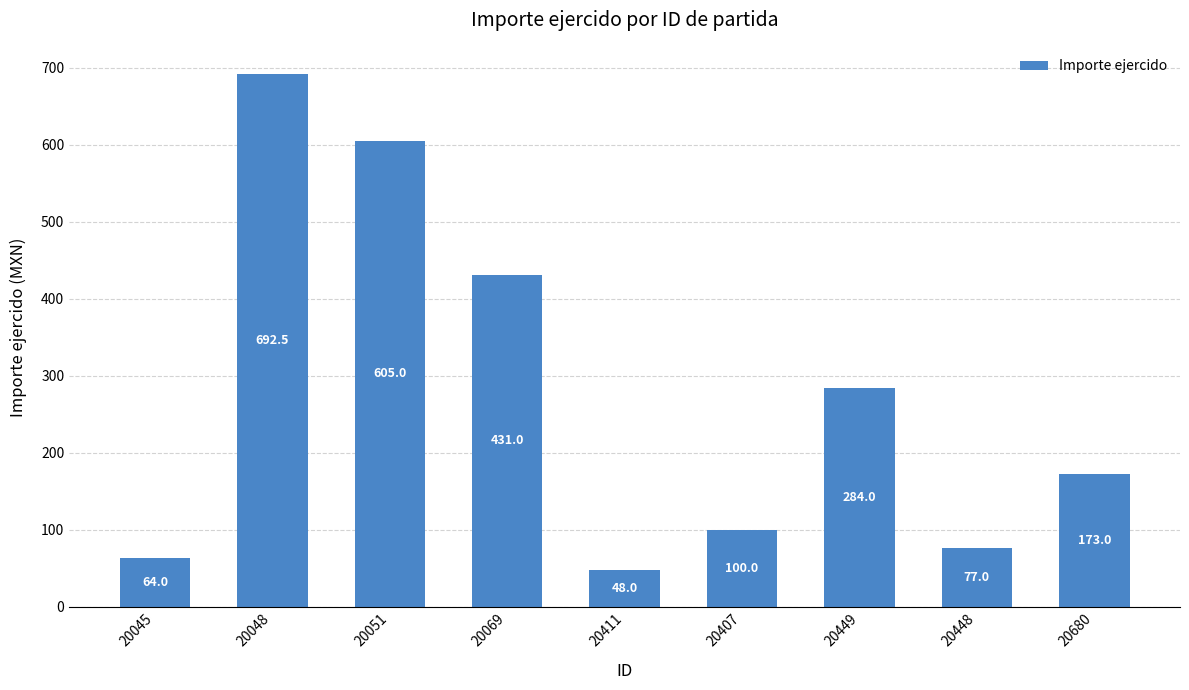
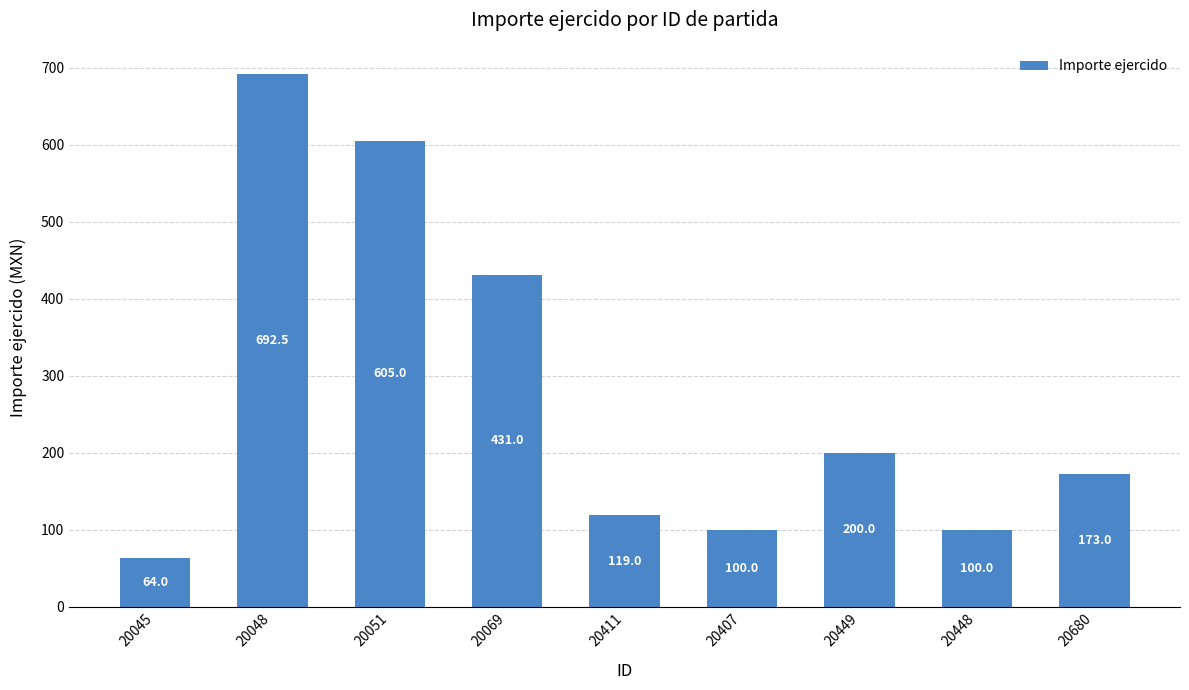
20411: 48.0 -> 119.0
20449: 284.0 -> 200.0
20448: 77.0 -> 100.0
